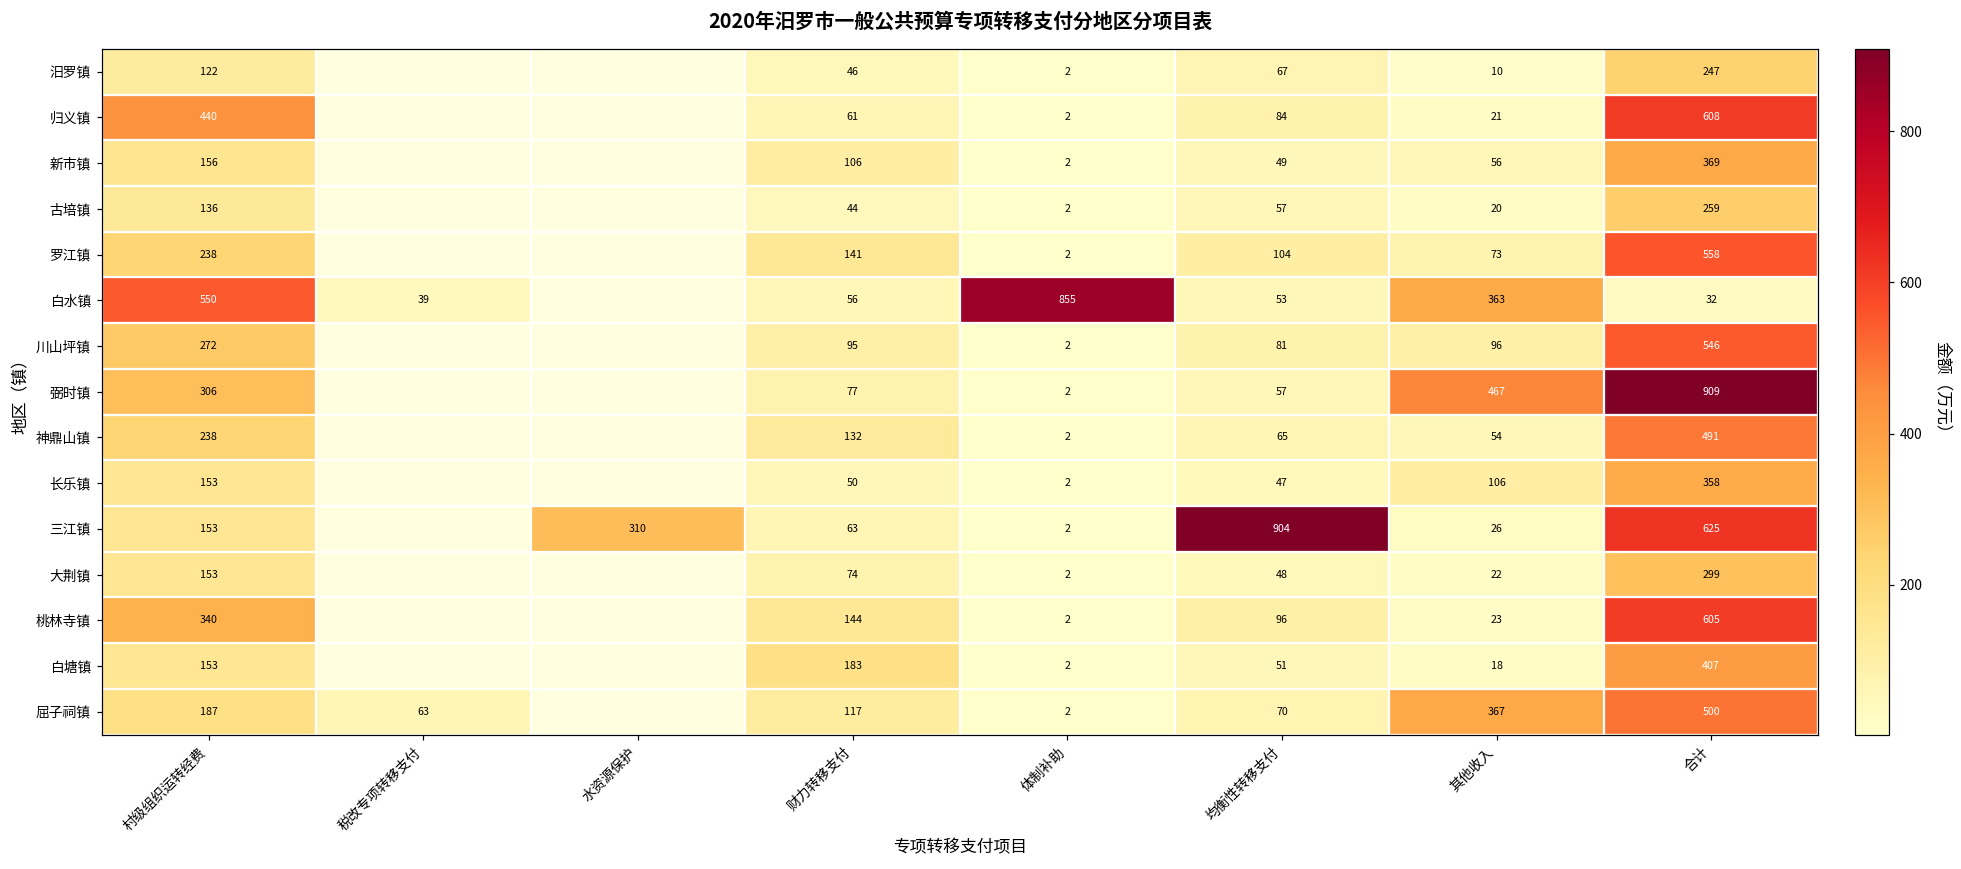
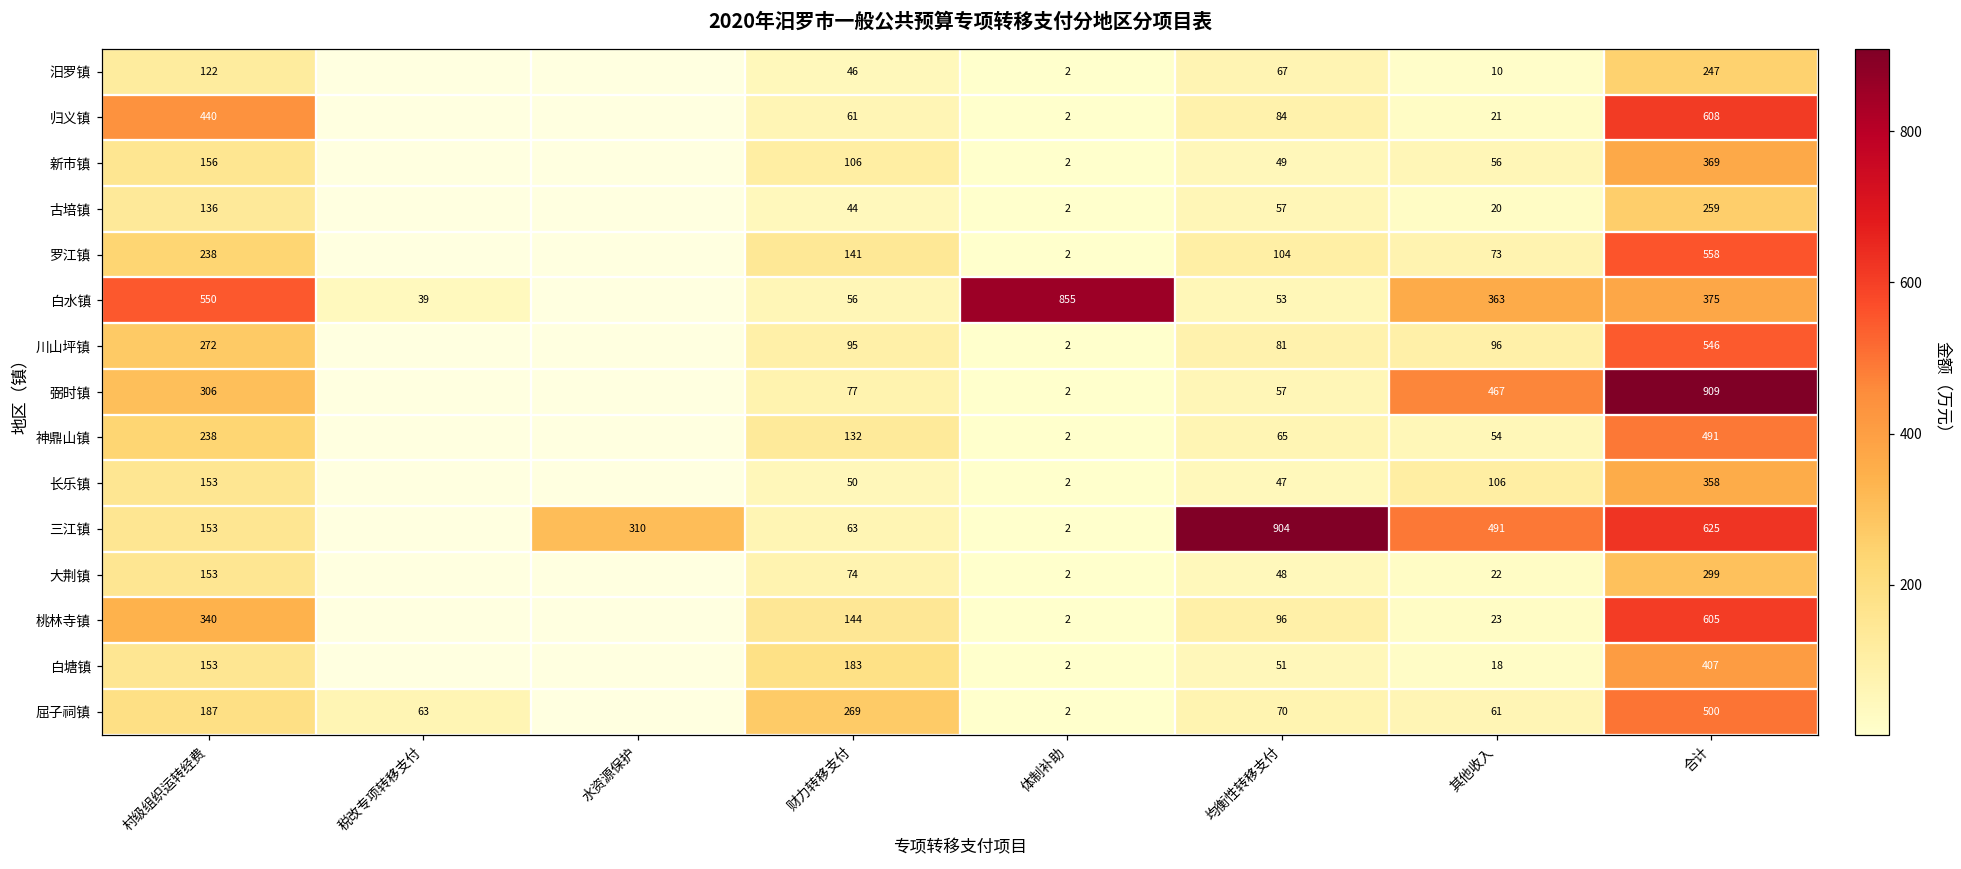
白水镇, 合计: 32 -> 375
三江镇, 其他收入: 26 -> 491
屈子祠镇, 财力转移支付: 117 -> 269
屈子祠镇, 其他收入: 367 -> 61
